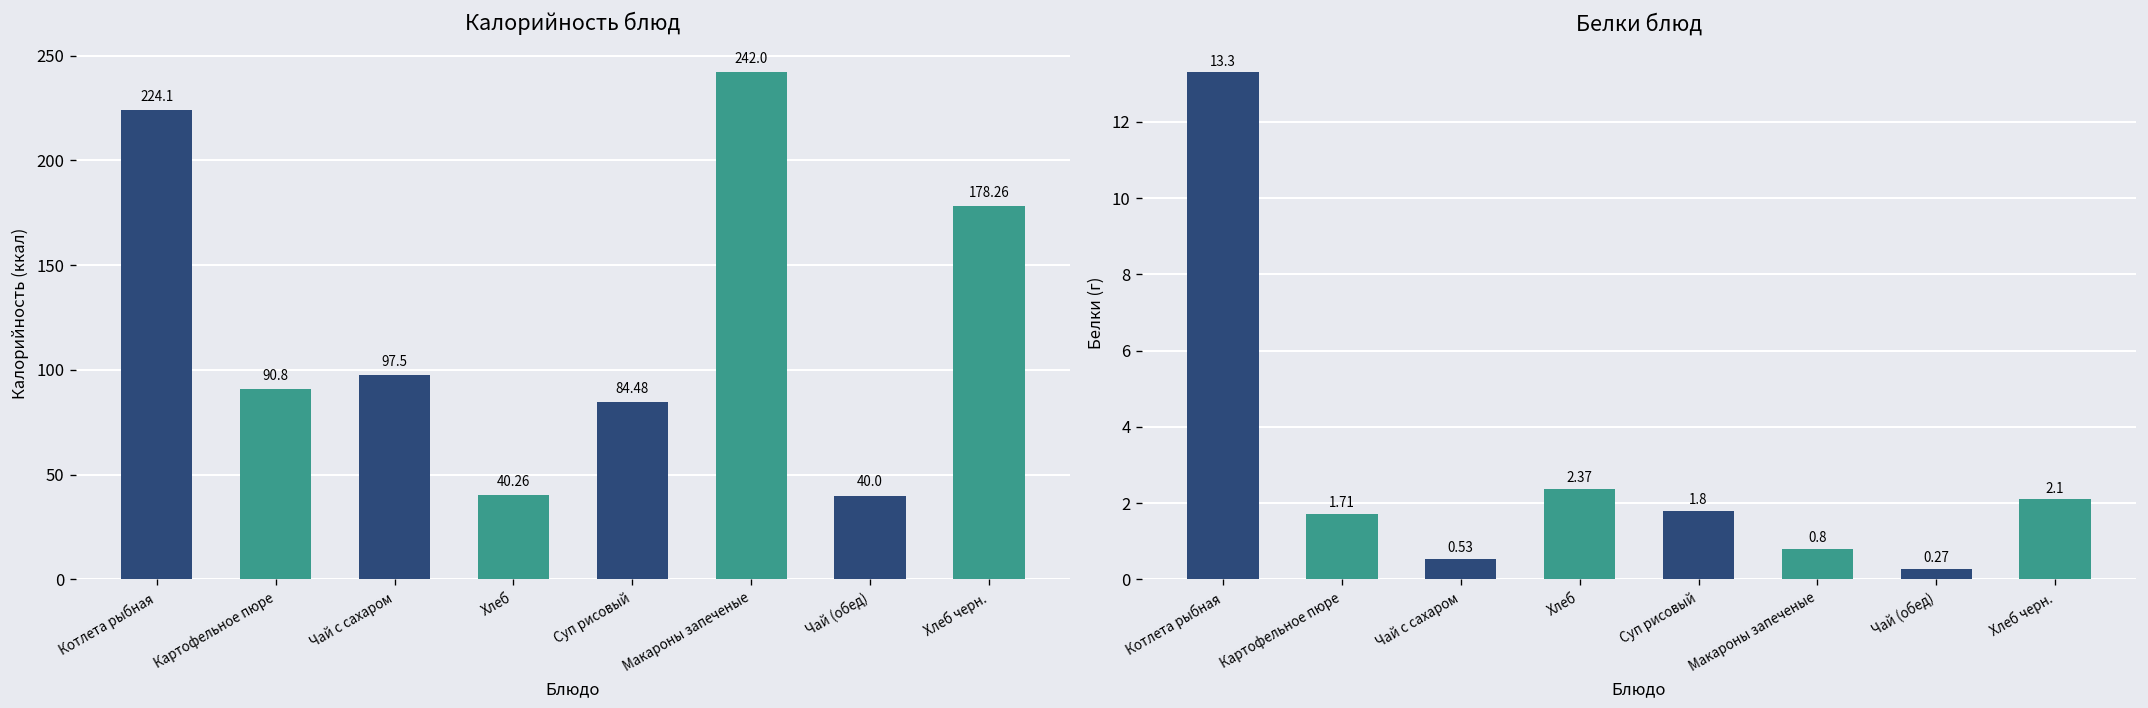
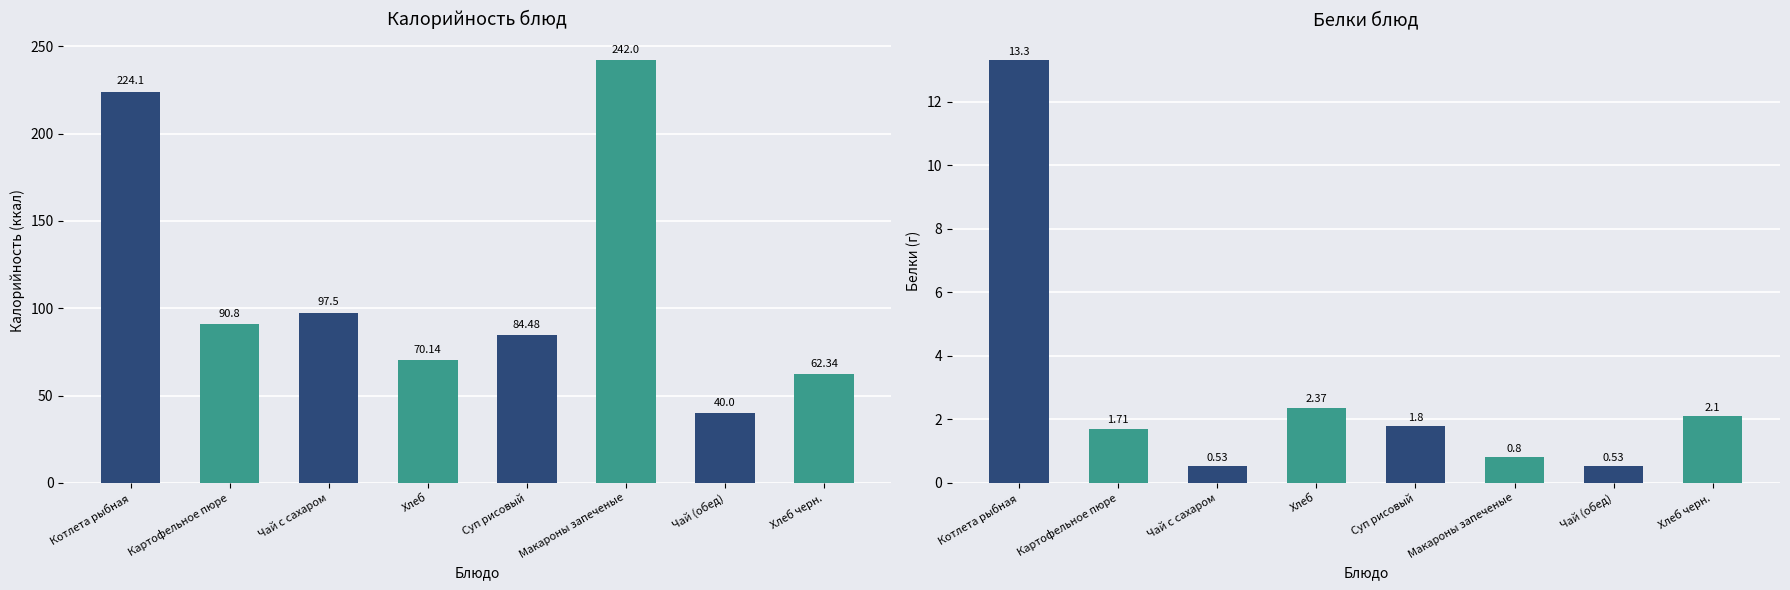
Калорийность блюд, Хлеб: 40.26 -> 70.14
Калорийность блюд, Хлеб черн.: 178.26 -> 62.34
Белки блюд, Чай (обед): 0.27 -> 0.53
